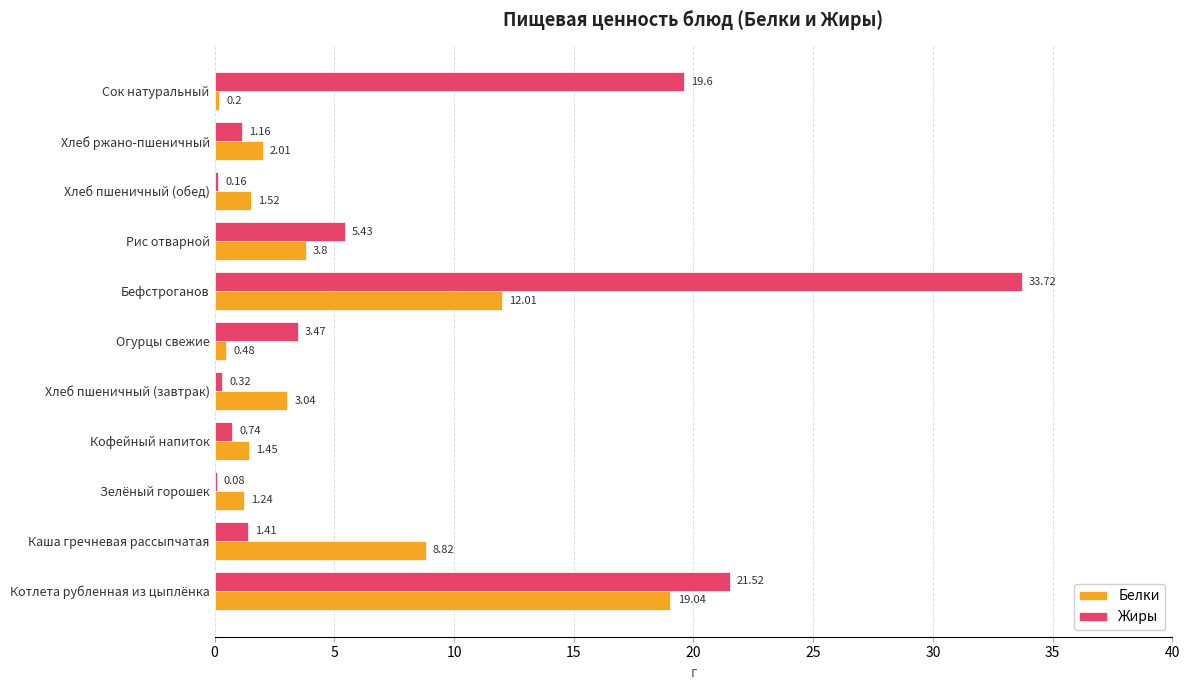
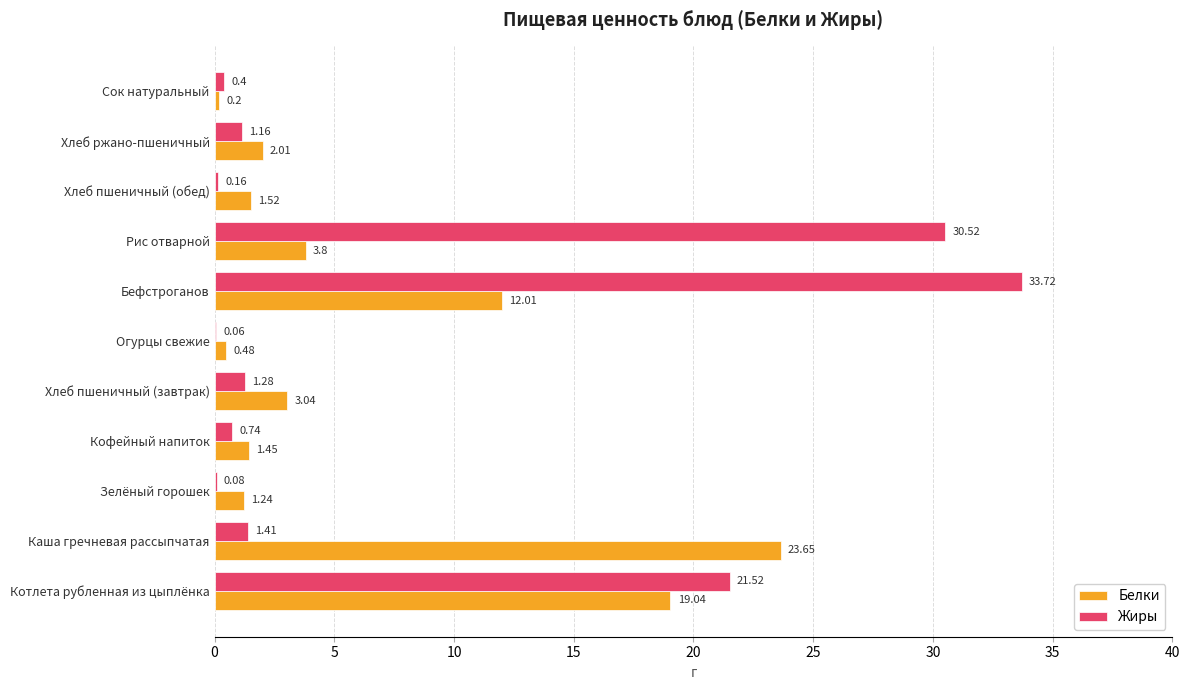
Жиры, Сок натуральный: 19.6 -> 0.4
Жиры, Рис отварной: 5.43 -> 30.52
Жиры, Огурцы свежие: 3.47 -> 0.06
Жиры, Хлеб пшеничный (завтрак): 0.32 -> 1.28
Белки, Каша гречневая рассыпчатая: 8.82 -> 23.65
